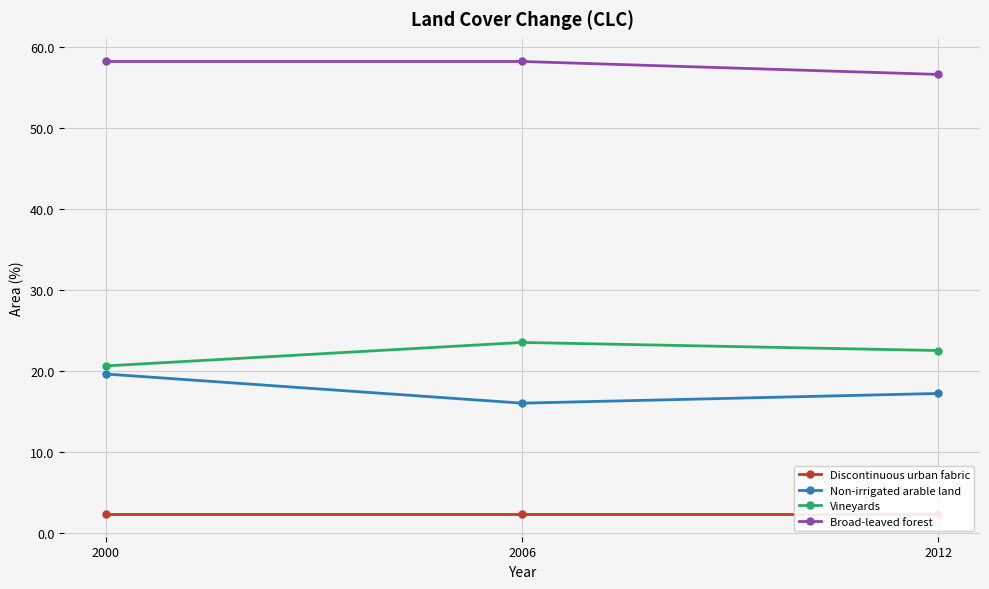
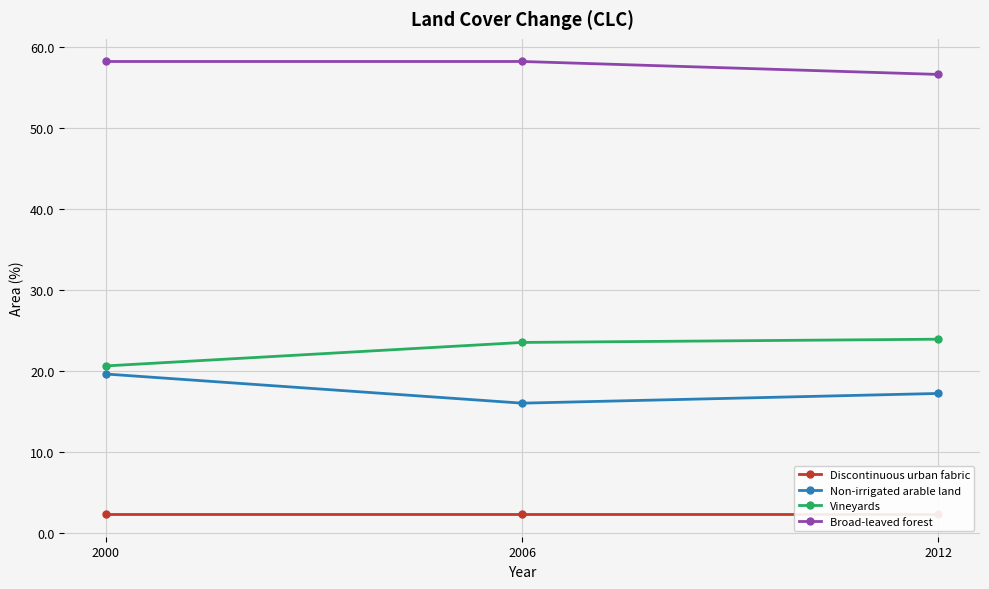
Vineyards, 2012: 23 -> 24
